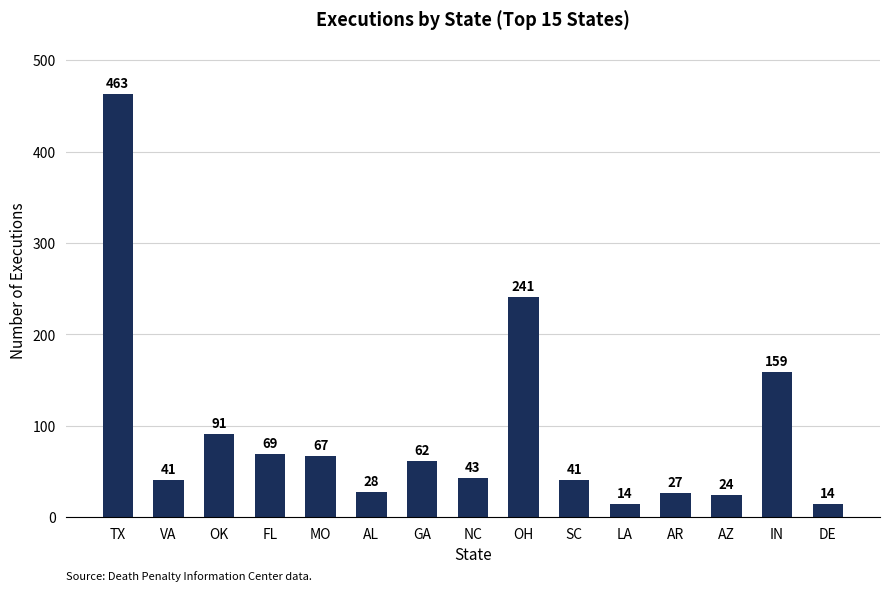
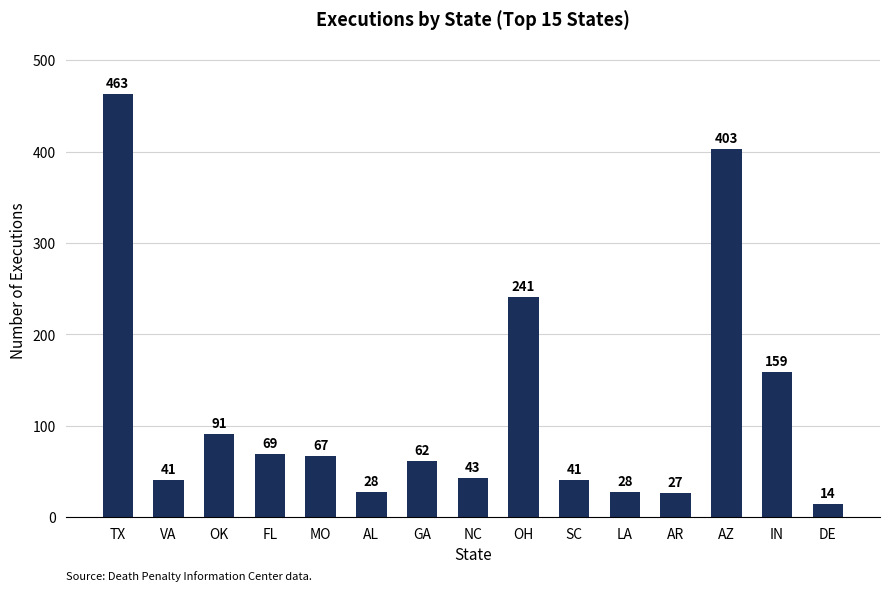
LA: 14 -> 28
AZ: 24 -> 403
